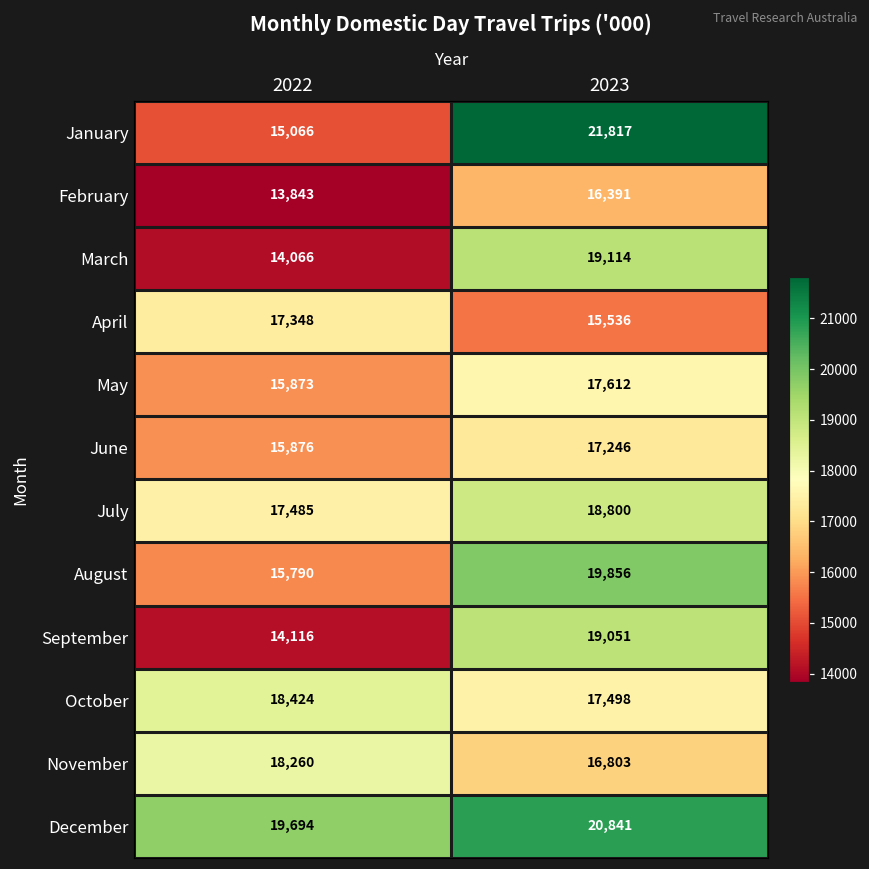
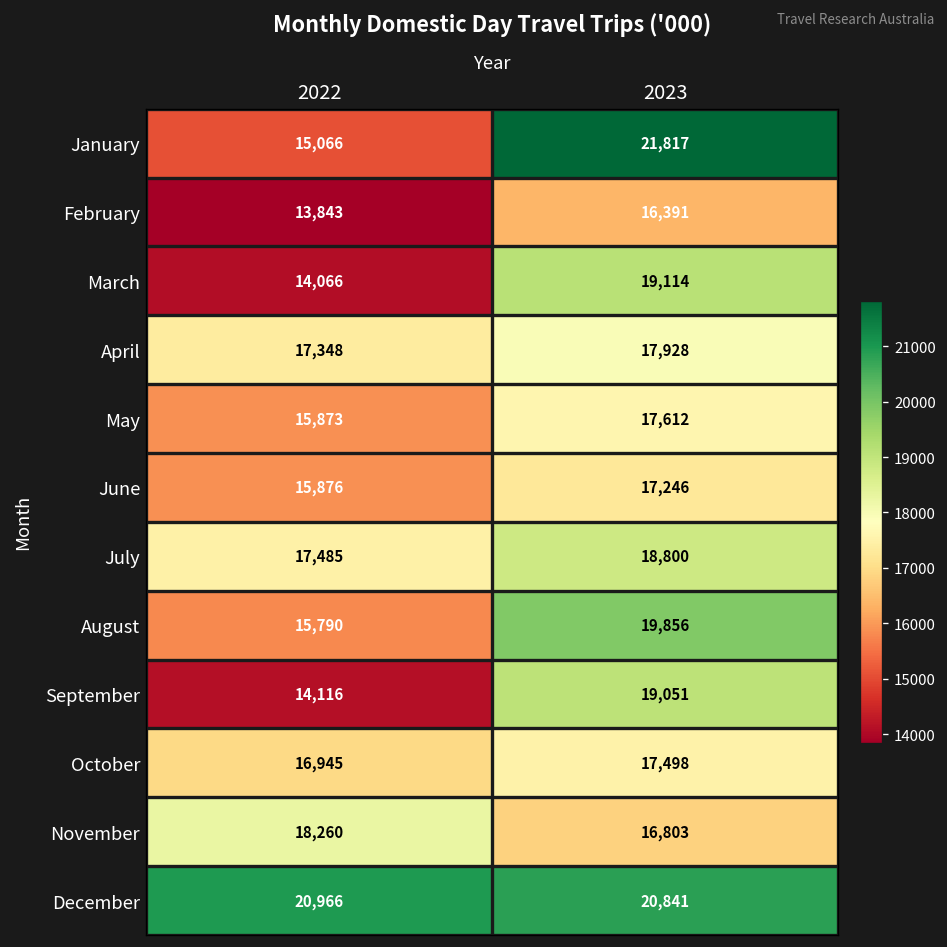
April, 2023: 15,536 -> 17,928
October, 2022: 18,424 -> 16,945
December, 2022: 19,694 -> 20,966
